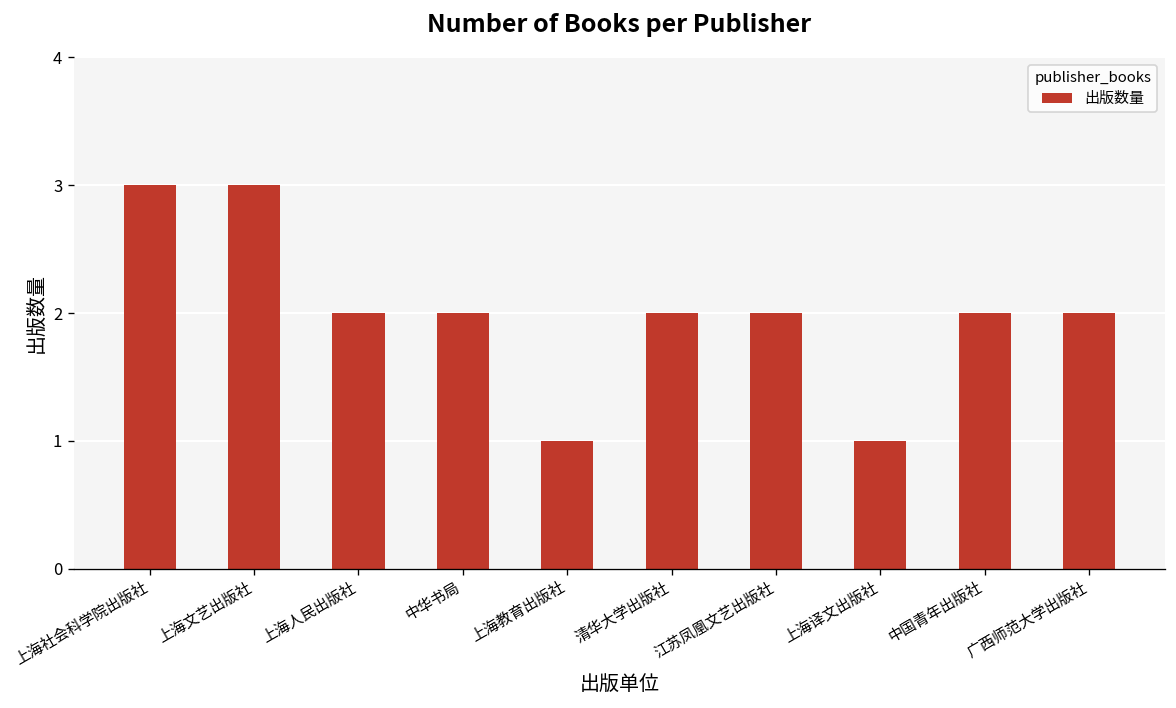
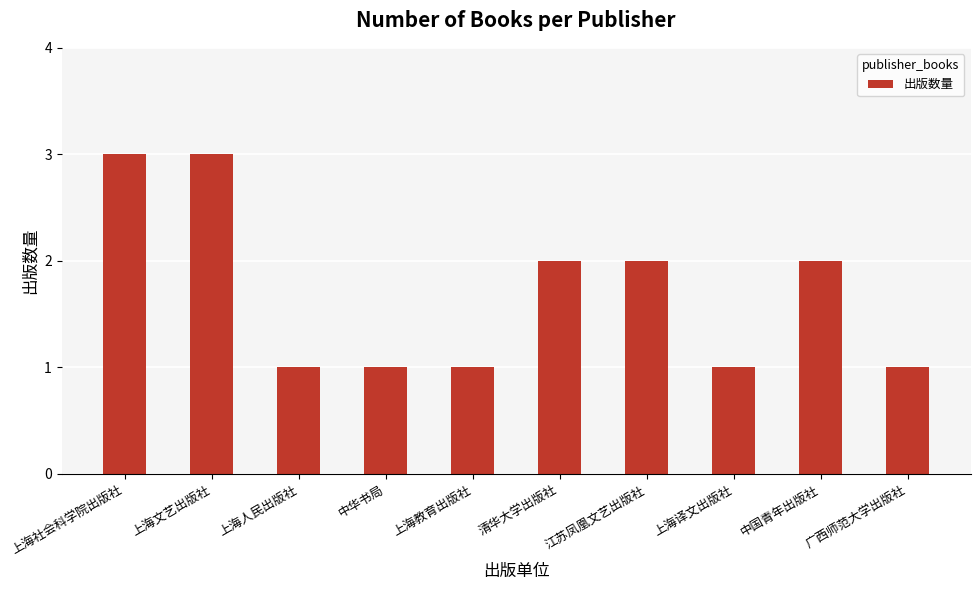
上海人民出版社: 2 -> 1
中华书局: 2 -> 1
广西师范大学出版社: 2 -> 1
